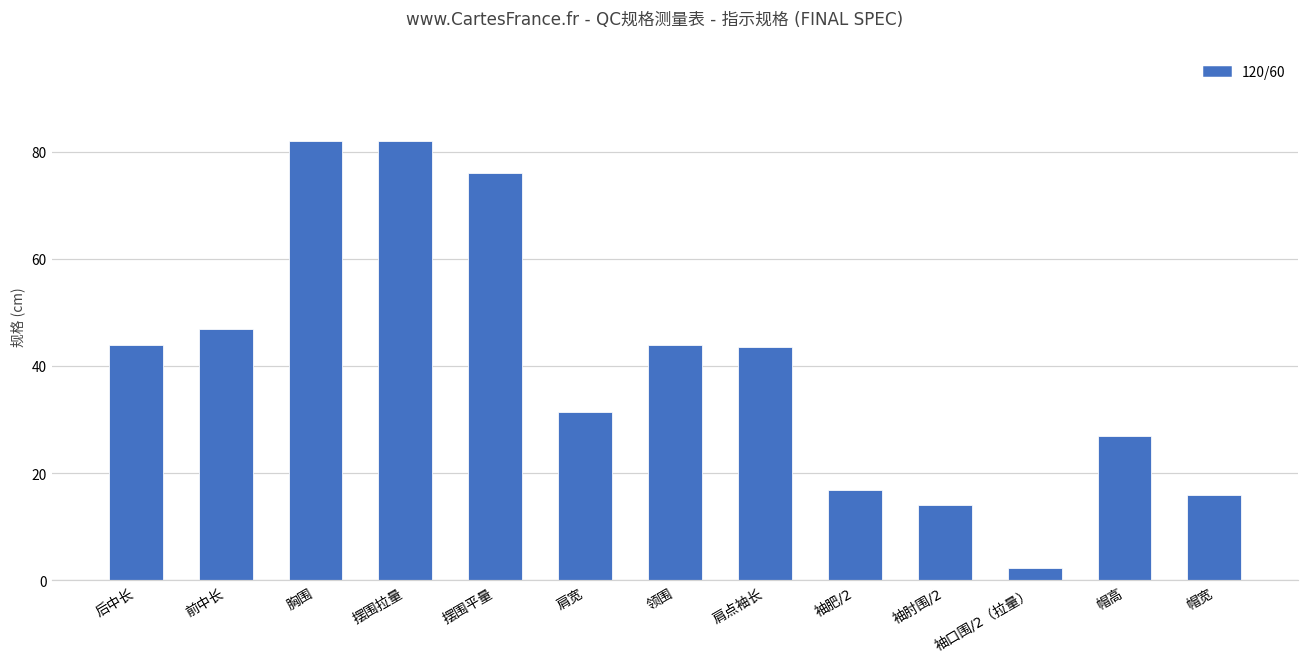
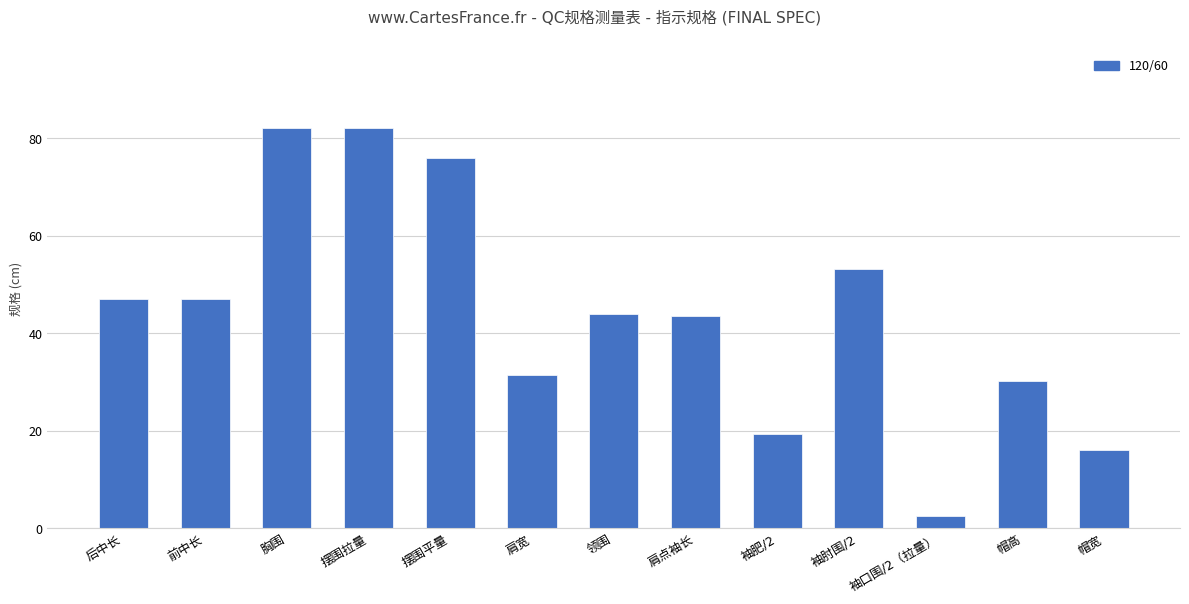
后中长: 44 -> 47
袖肥/2: 17 -> 19
袖肘围/2: 14 -> 53
帽高: 27 -> 30
